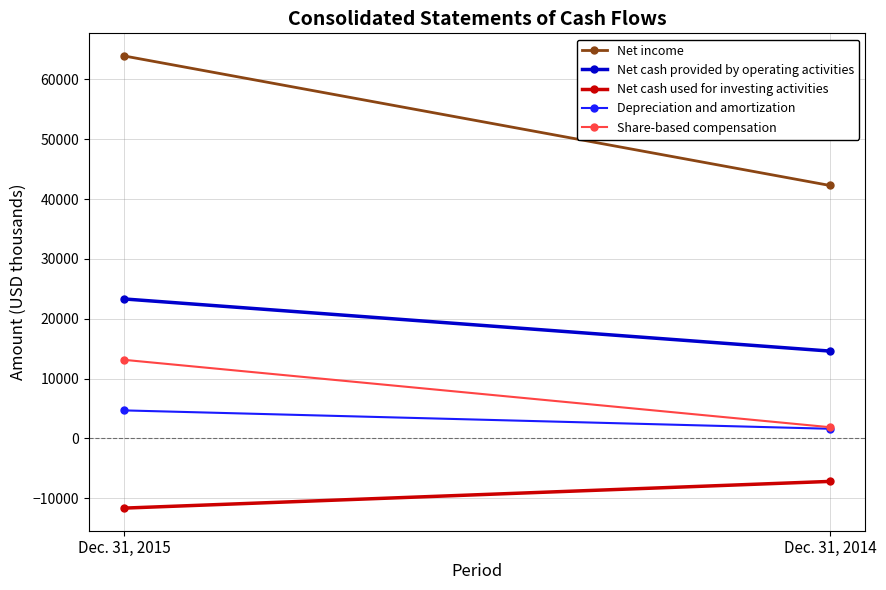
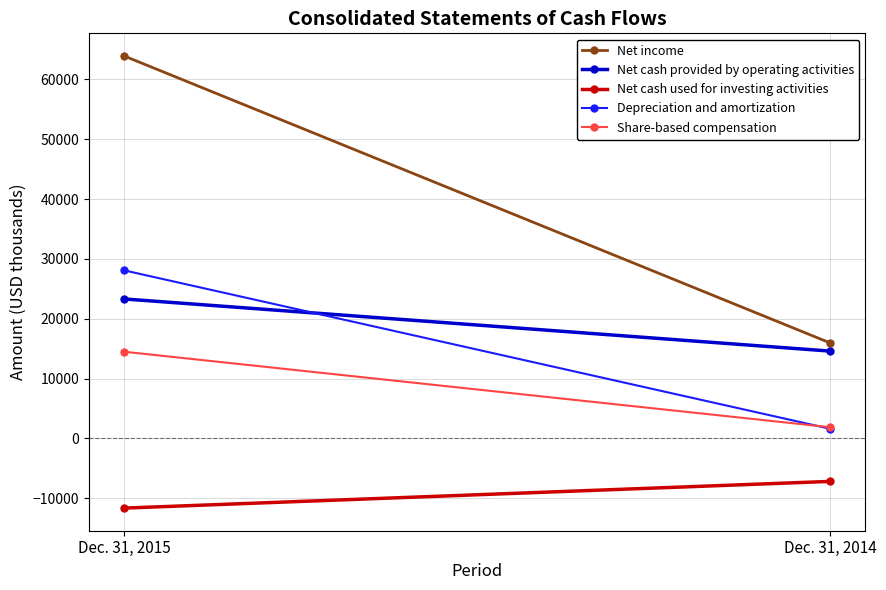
Depreciation and amortization, Dec. 31, 2015: 5000 -> 28000
Share-based compensation, Dec. 31, 2015: 13000 -> 14000
Net income, Dec. 31, 2014: 42000 -> 16000
